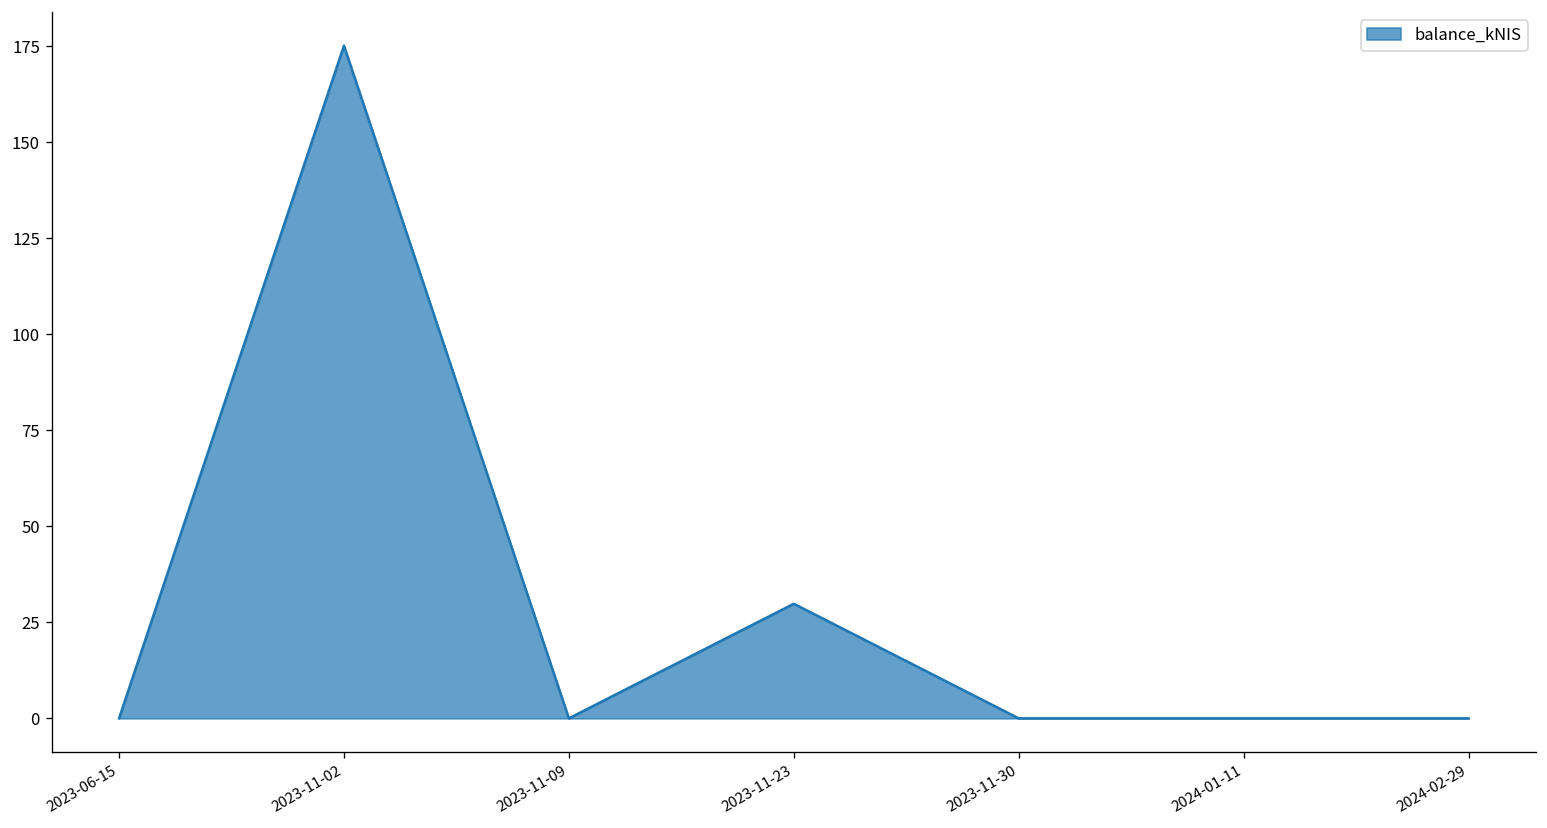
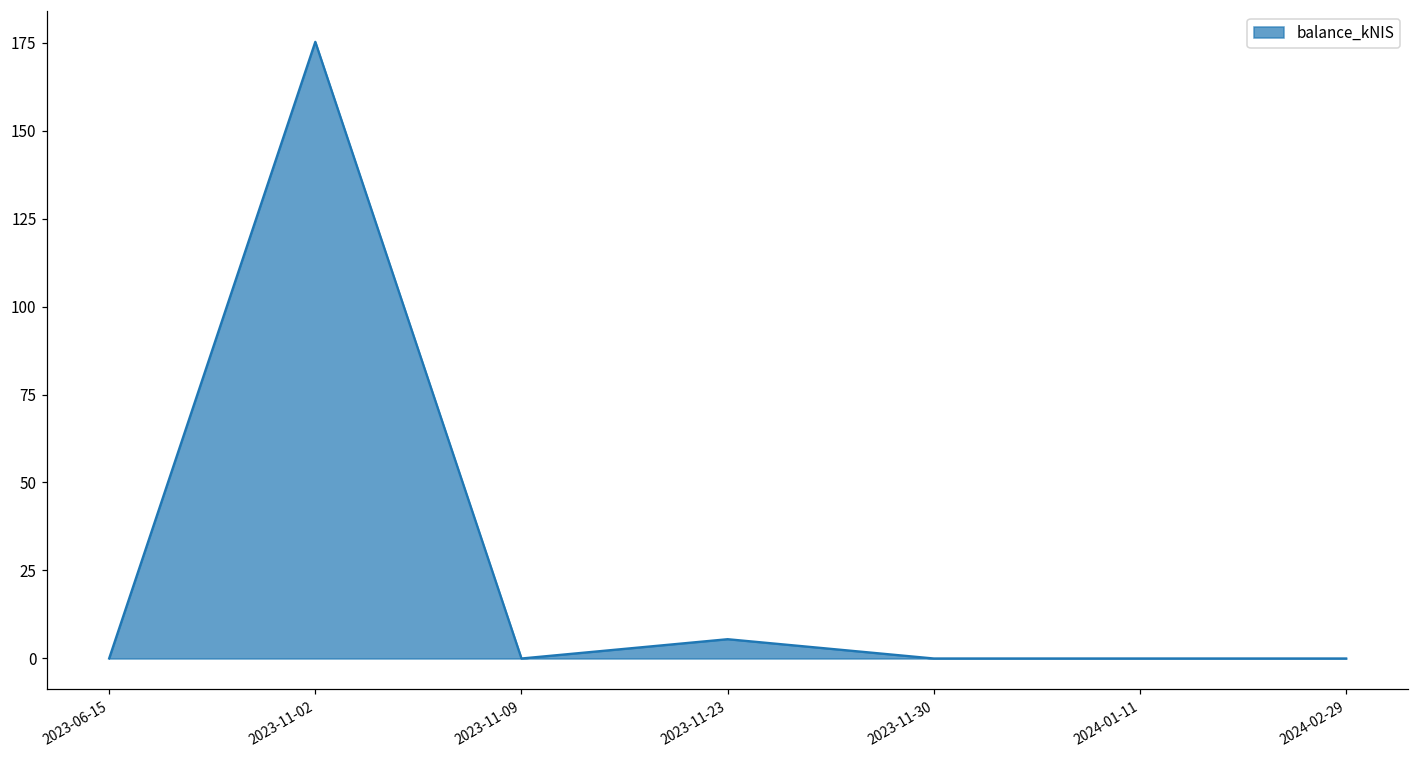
2023-11-23: 30 -> 5
